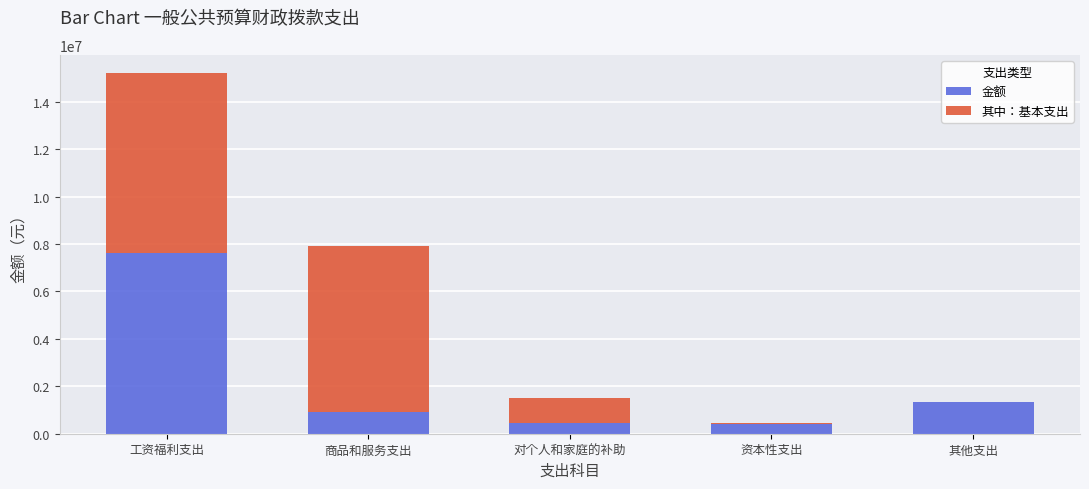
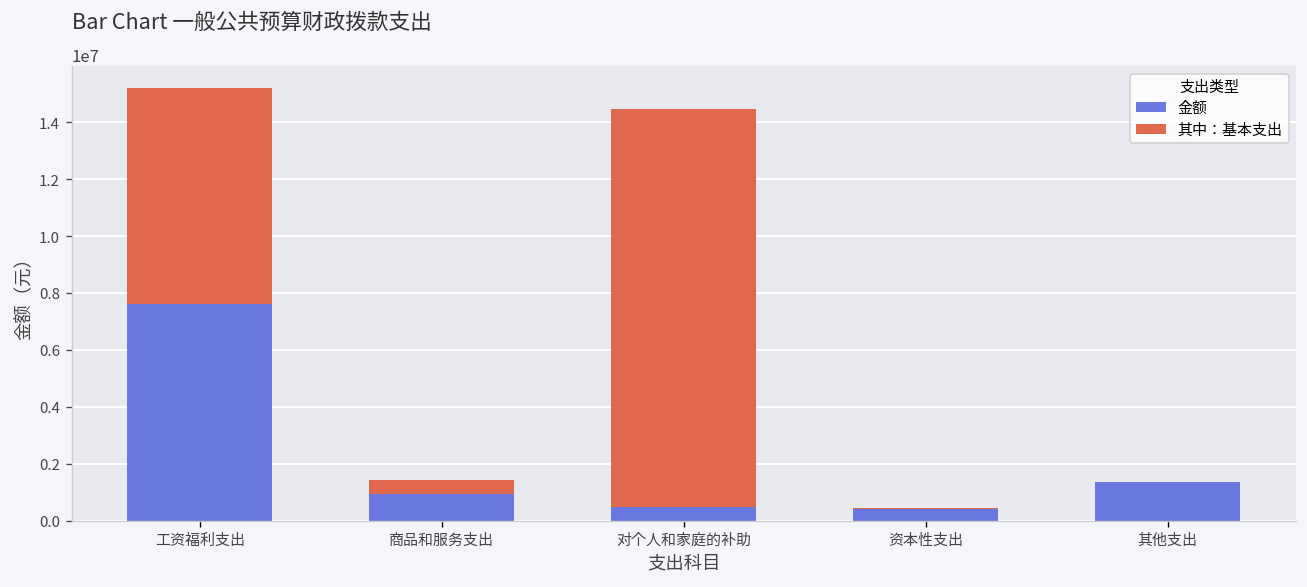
其中：基本支出, 商品和服务支出: 7000000 -> 500000
其中：基本支出, 对个人和家庭的补助: 1000000 -> 14000000
